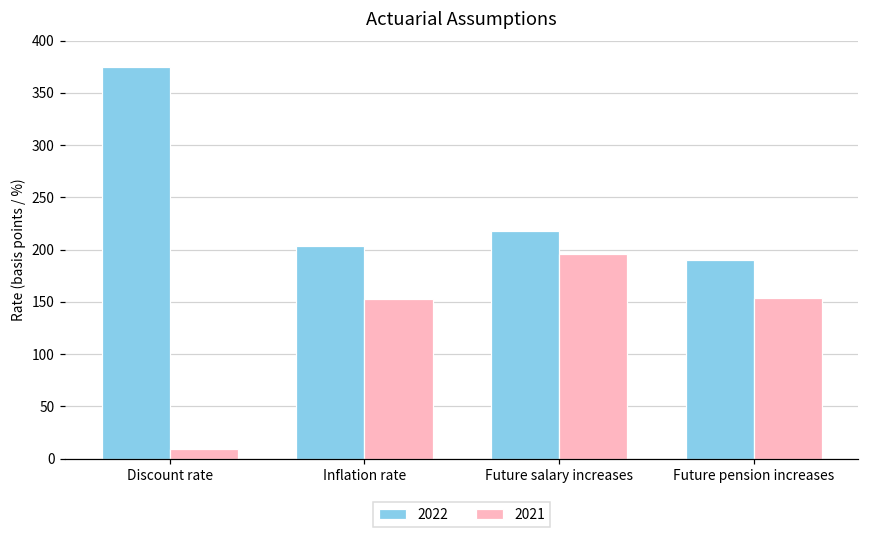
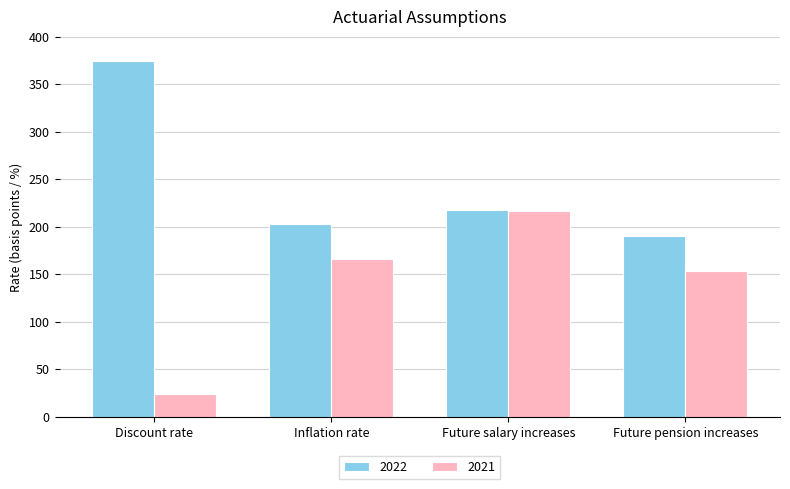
2021, Discount rate: 10 -> 20
2021, Inflation rate: 150 -> 170
2021, Future salary increases: 200 -> 220
